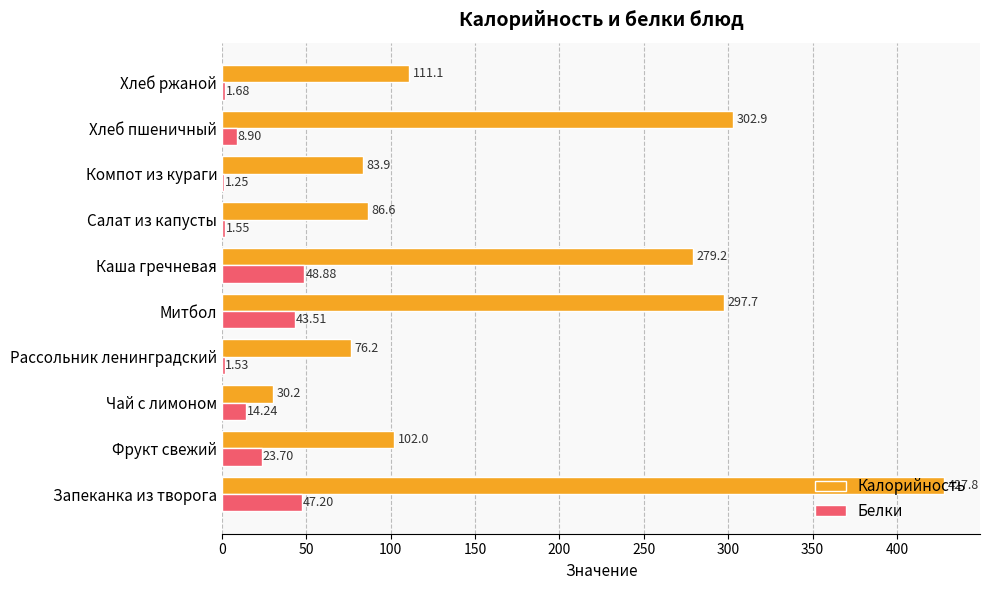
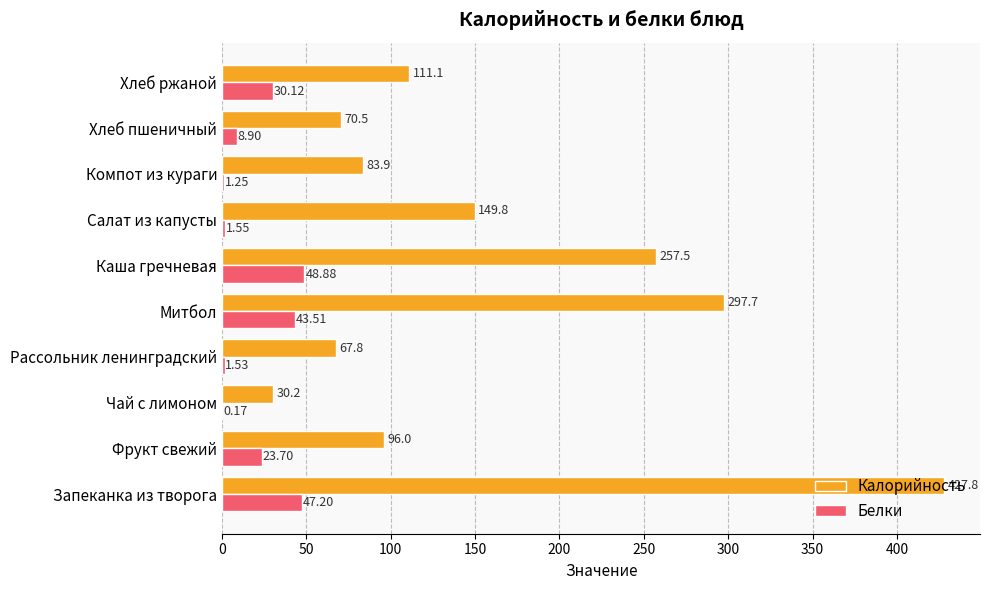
Белки, Хлеб ржаной: 1.68 -> 30.12
Калорийность, Хлеб пшеничный: 302.9 -> 70.5
Калорийность, Салат из капусты: 86.6 -> 149.8
Калорийность, Каша гречневая: 279.2 -> 257.5
Калорийность, Рассольник ленинградский: 76.2 -> 67.8
Белки, Чай с лимоном: 14.24 -> 0.17
Калорийность, Фрукт свежий: 102.0 -> 96.0
